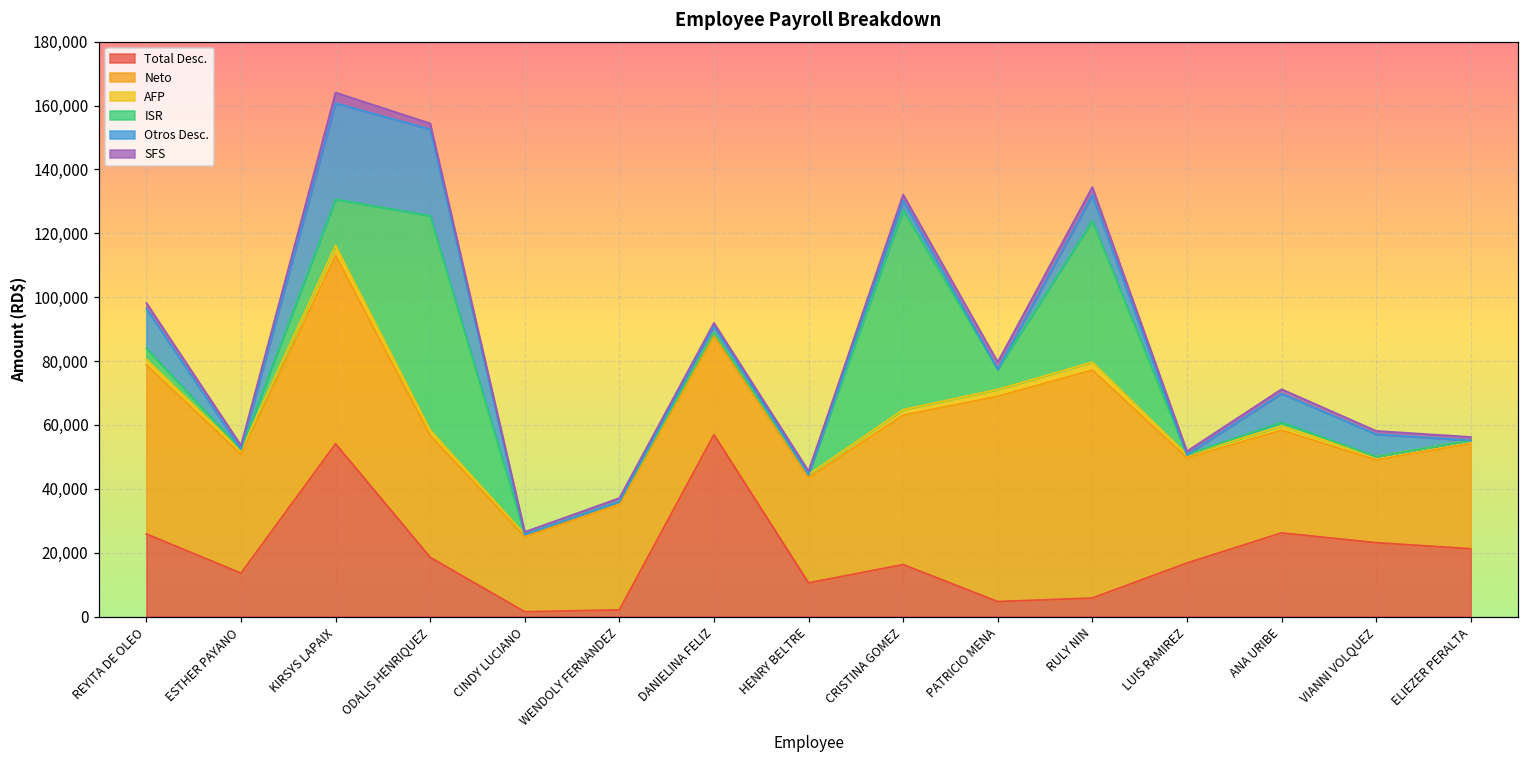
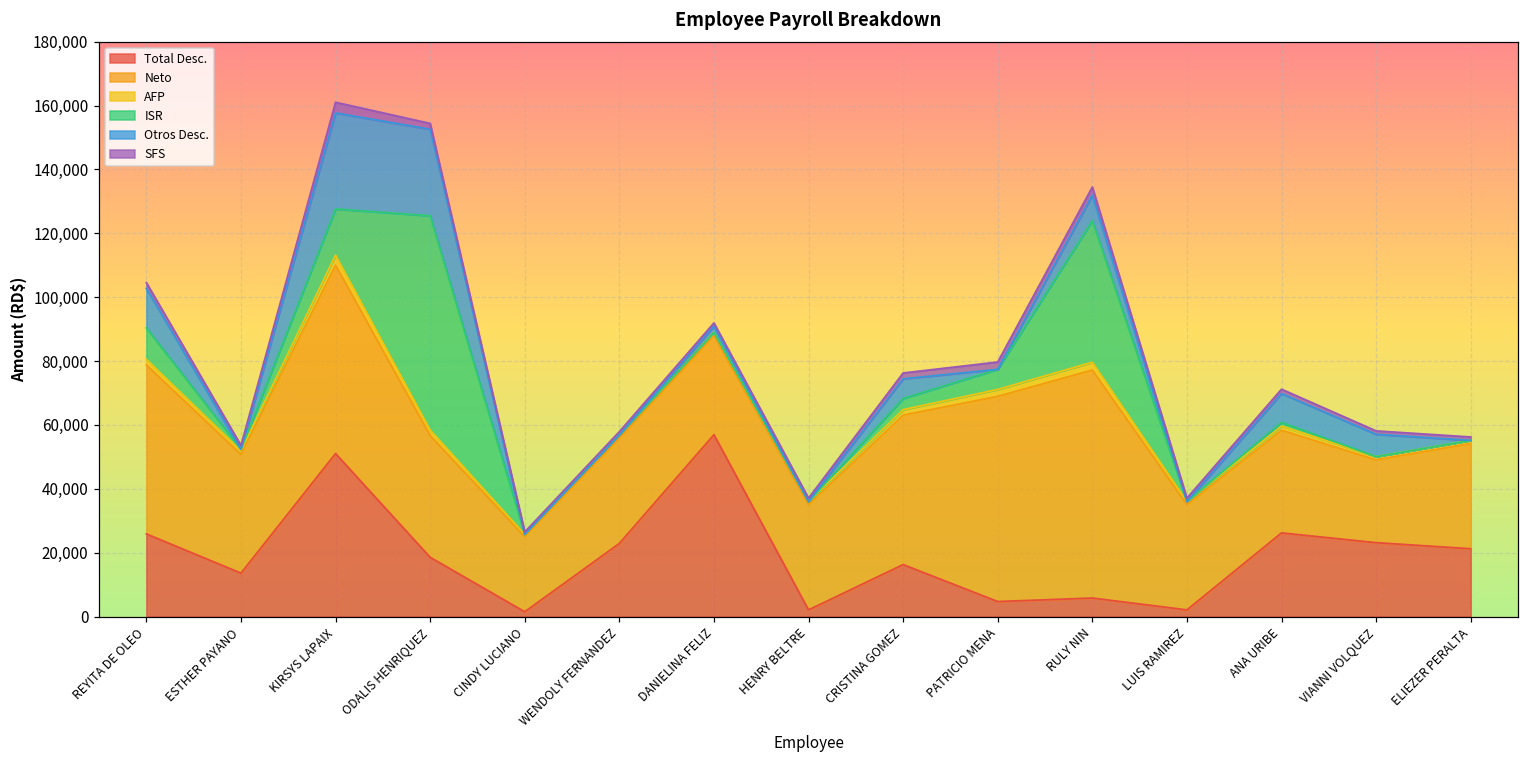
ISR, REYITA DE OLEO: 3,000 -> 10,000
Total Desc., KIRSYS LAPAIX: 54,000 -> 51,000
Total Desc., WENDOLY FERNANDEZ: 2,000 -> 23,000
Total Desc., HENRY BELTRE: 11,000 -> 2,000
ISR, CRISTINA GOMEZ: 63,000 -> 3,000
Otros Desc., CRISTINA GOMEZ: 3,000 -> 6,000
Total Desc., LUIS RAMIREZ: 17,000 -> 2,000
